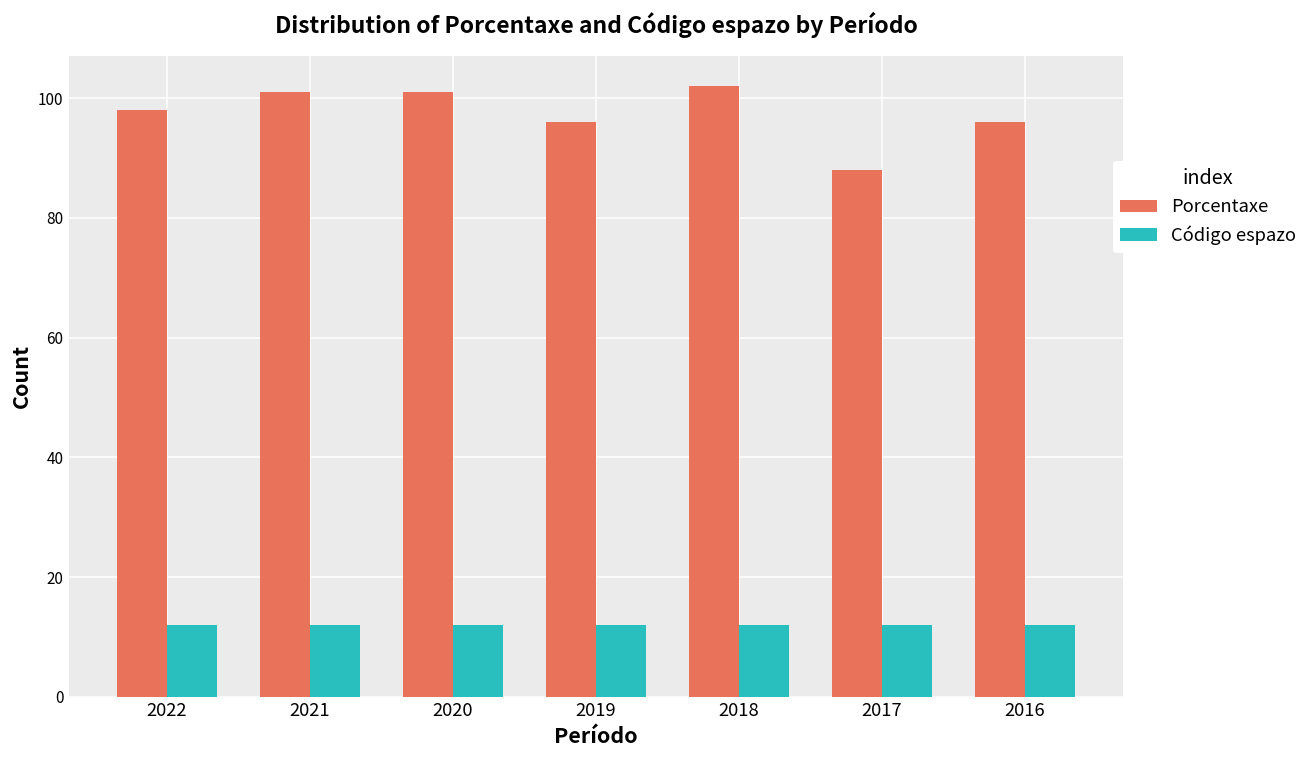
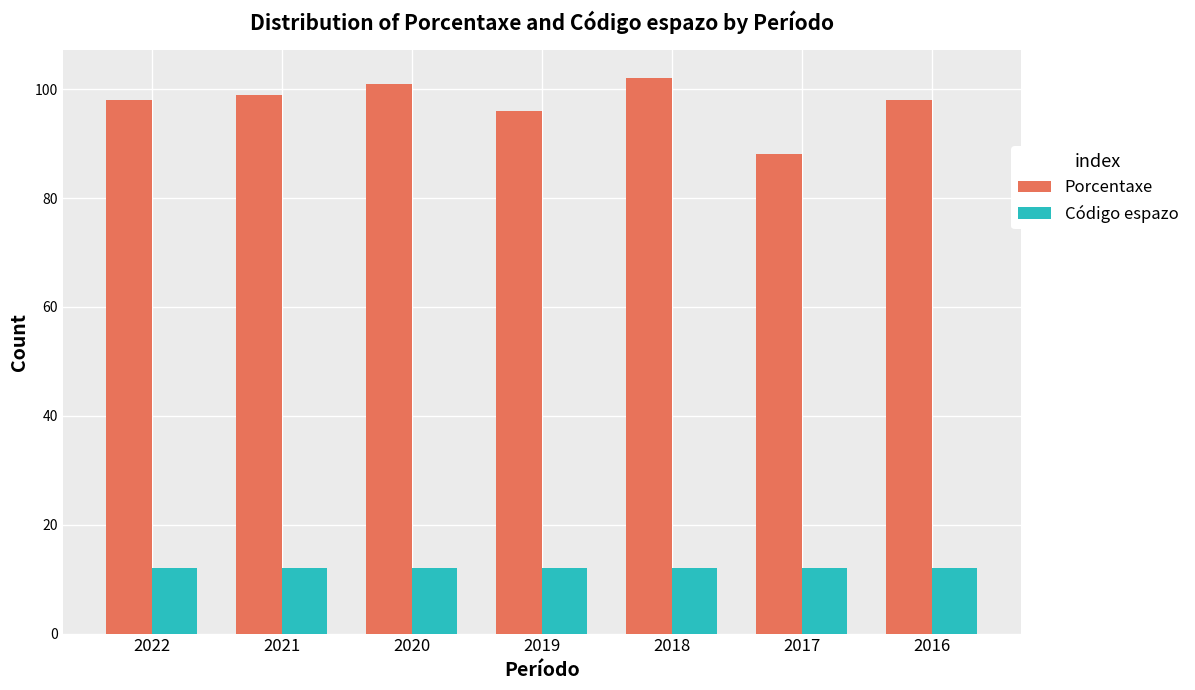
Porcentaxe, 2021: 101 -> 99
Porcentaxe, 2016: 96 -> 98
